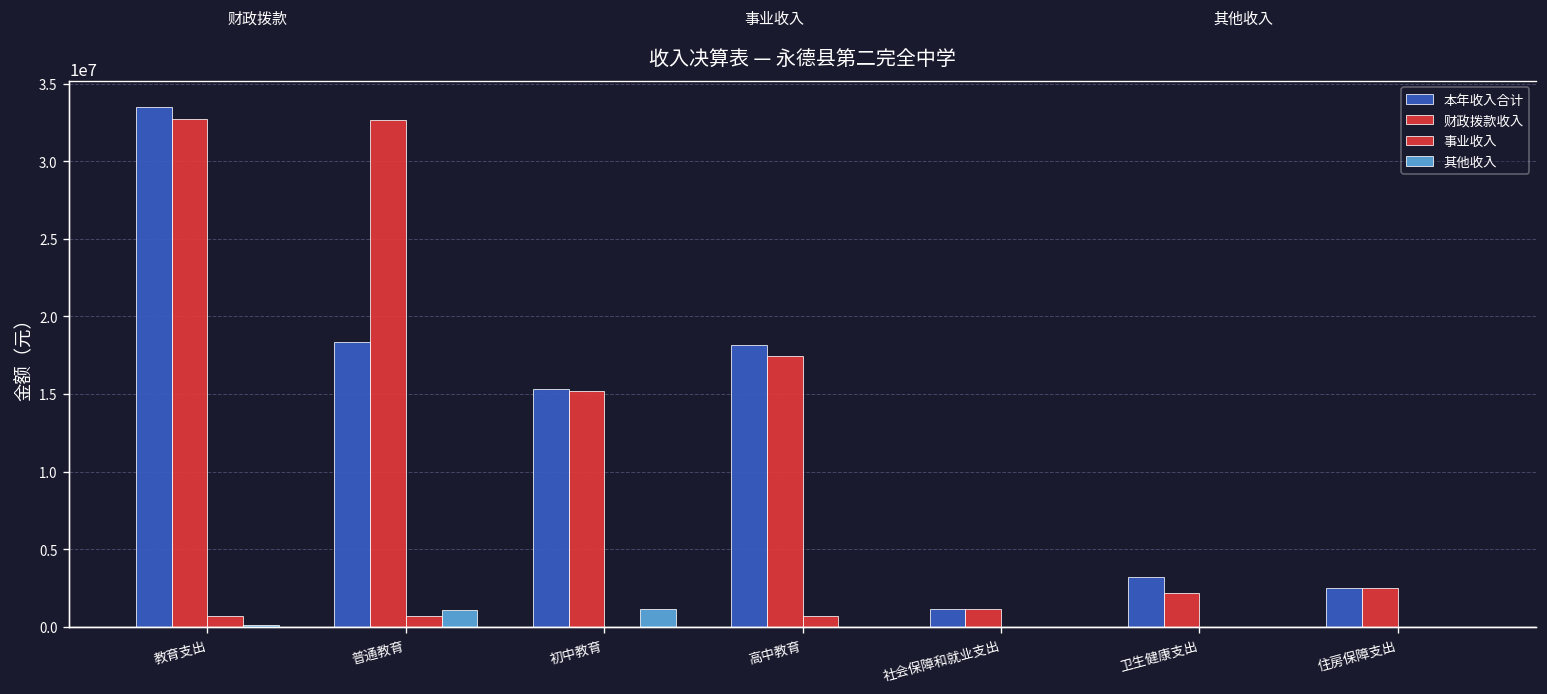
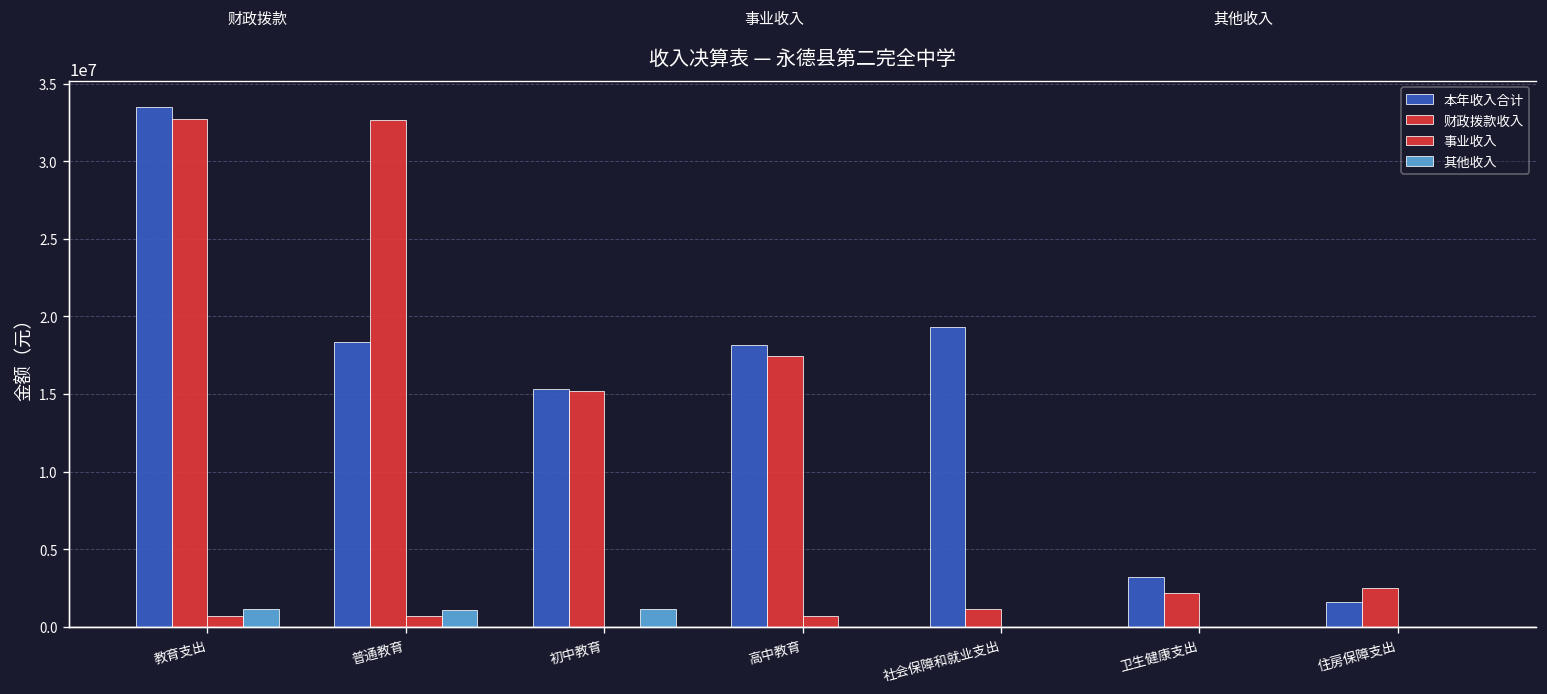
其他收入, 教育支出: 100000 -> 1200000
本年收入合计, 社会保障和就业支出: 1200000 -> 19300000
本年收入合计, 住房保障支出: 2500000 -> 1600000
